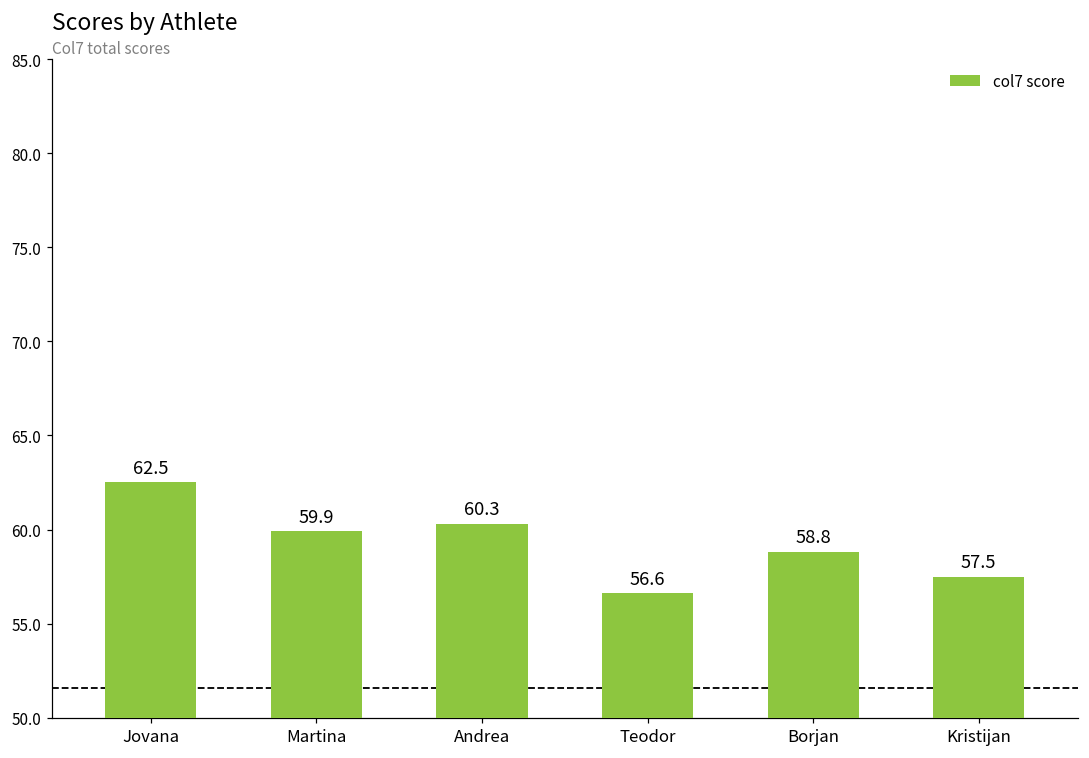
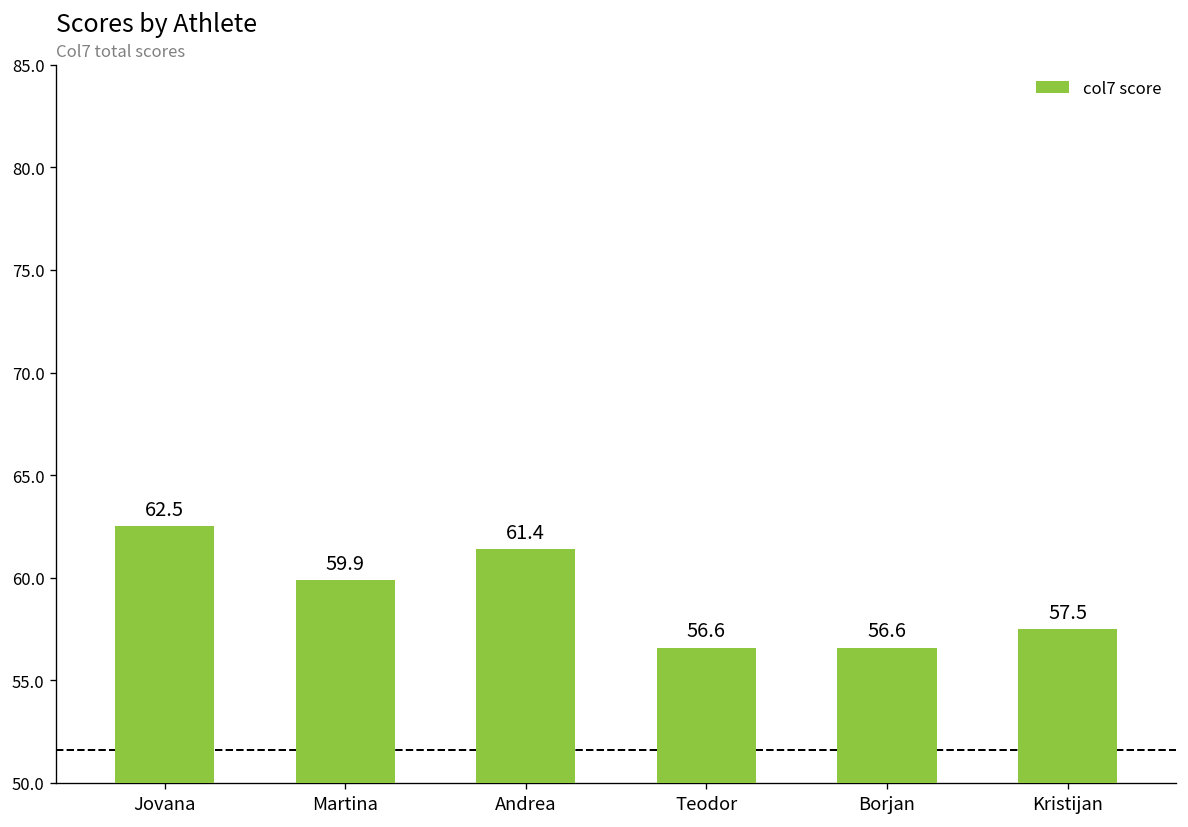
Andrea: 60.3 -> 61.4
Borjan: 58.8 -> 56.6
